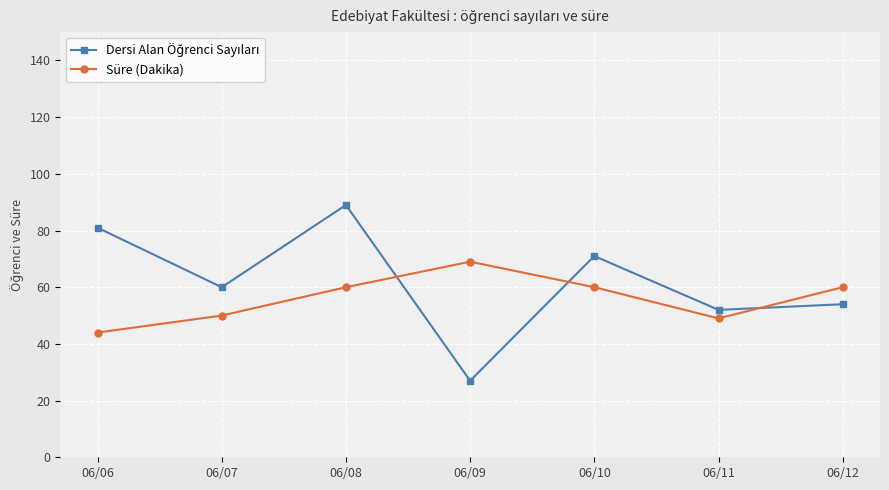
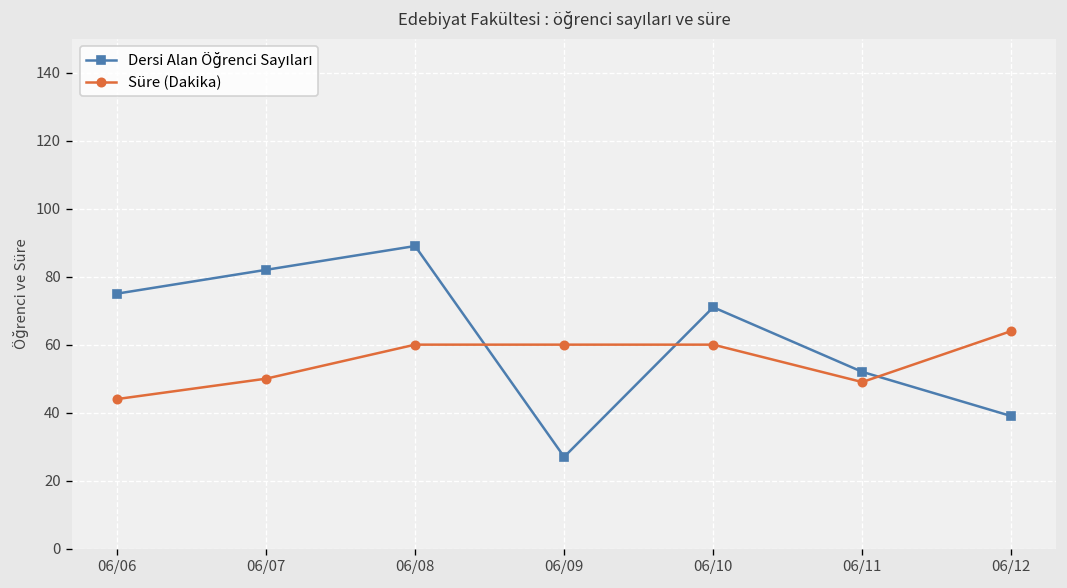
Dersi Alan Öğrenci Sayıları, 06/06: 81 -> 75
Dersi Alan Öğrenci Sayıları, 06/07: 60 -> 82
Süre (Dakika), 06/09: 69 -> 60
Dersi Alan Öğrenci Sayıları, 06/12: 54 -> 39
Süre (Dakika), 06/12: 60 -> 64
